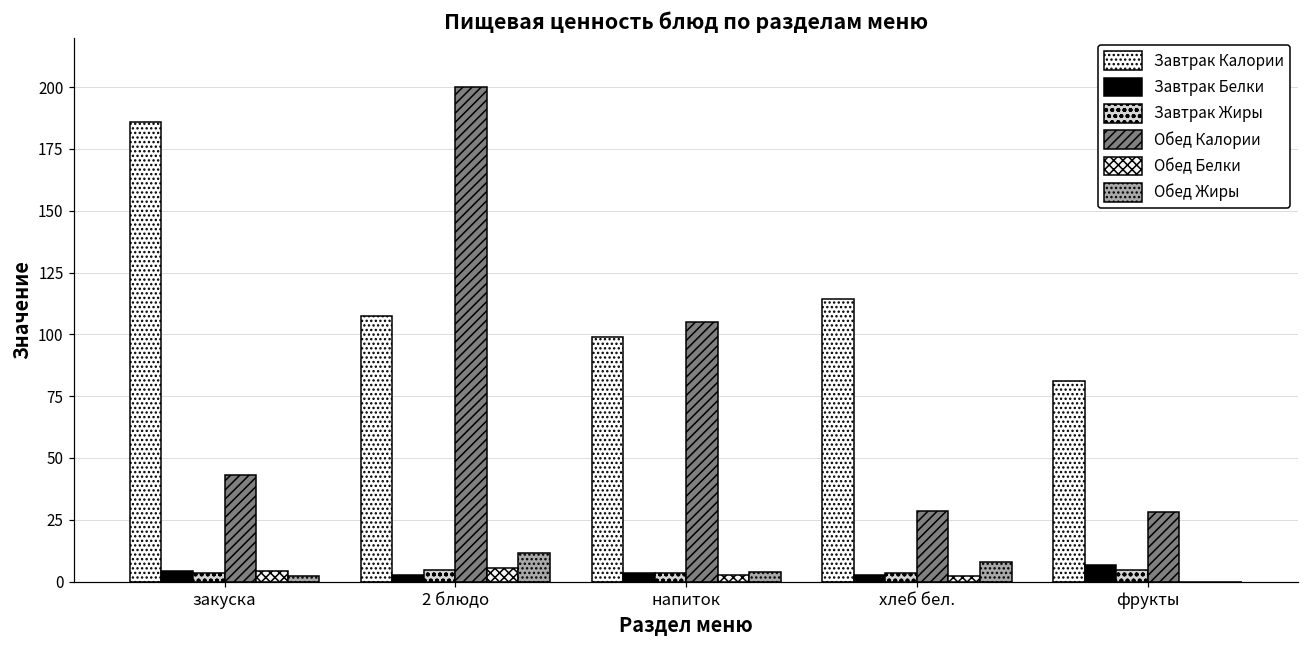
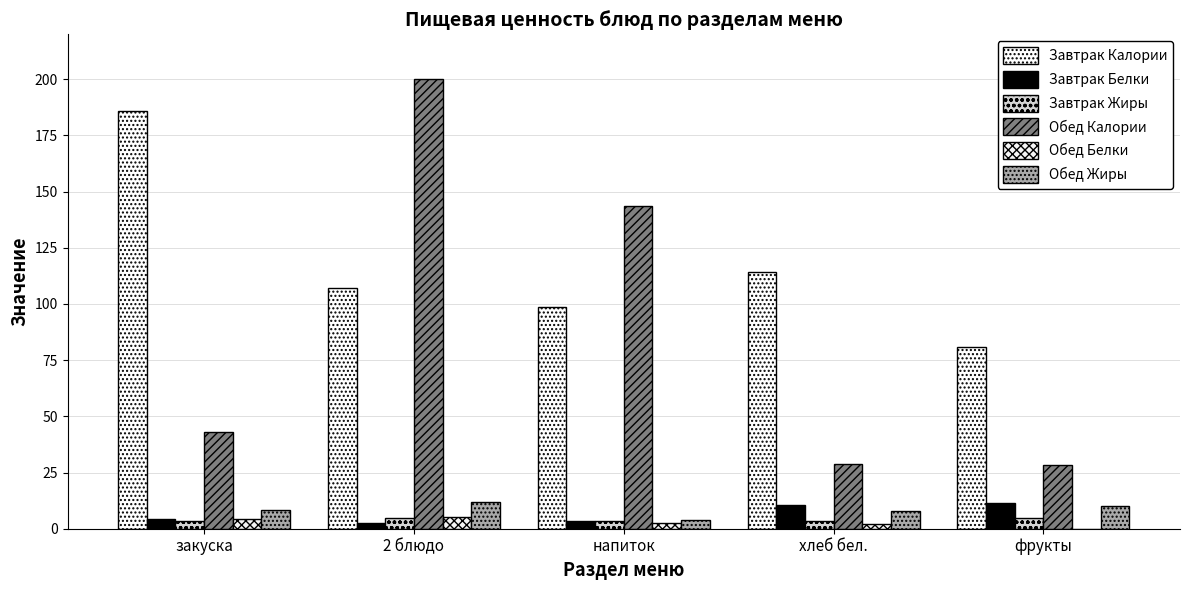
Обед Жиры, закуска: 2 -> 8
Обед Калории, напиток: 105 -> 144
Завтрак Белки, хлеб бел.: 3 -> 11
Завтрак Белки, фрукты: 7 -> 11
Обед Жиры, фрукты: 0 -> 10
